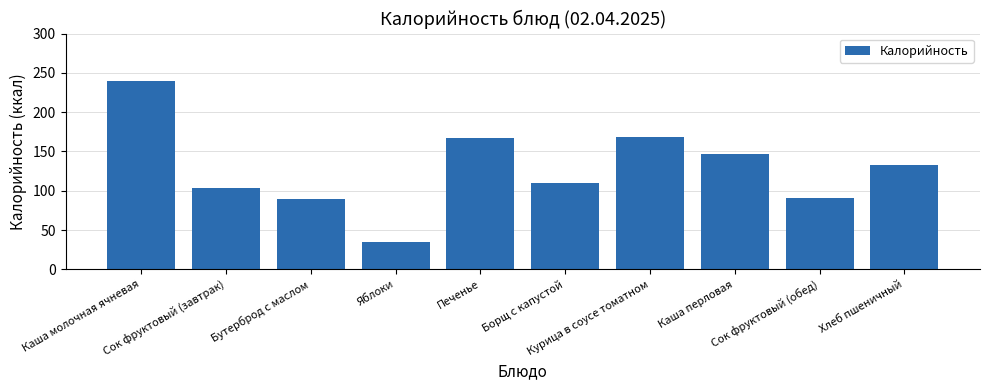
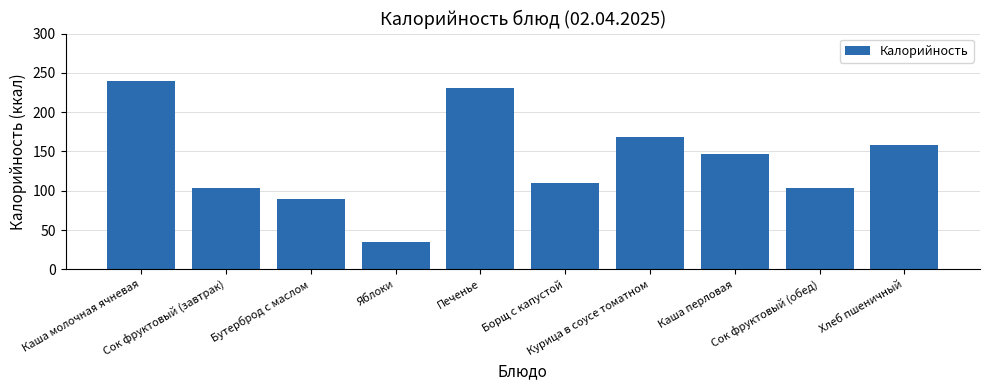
Печенье: 170 -> 230
Сок фруктовый (обед): 90 -> 100
Хлеб пшеничный: 130 -> 160
